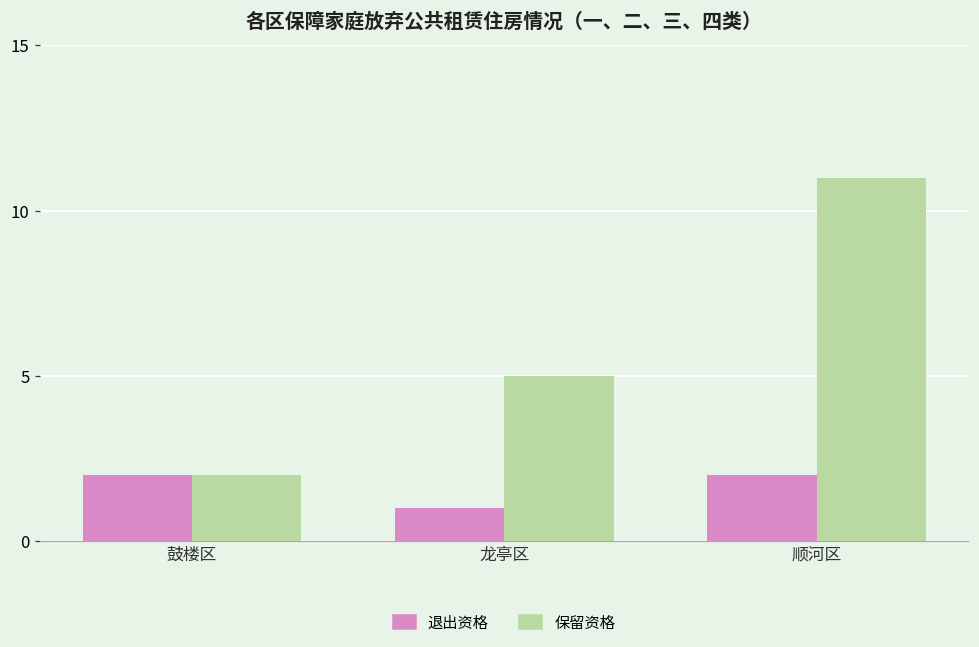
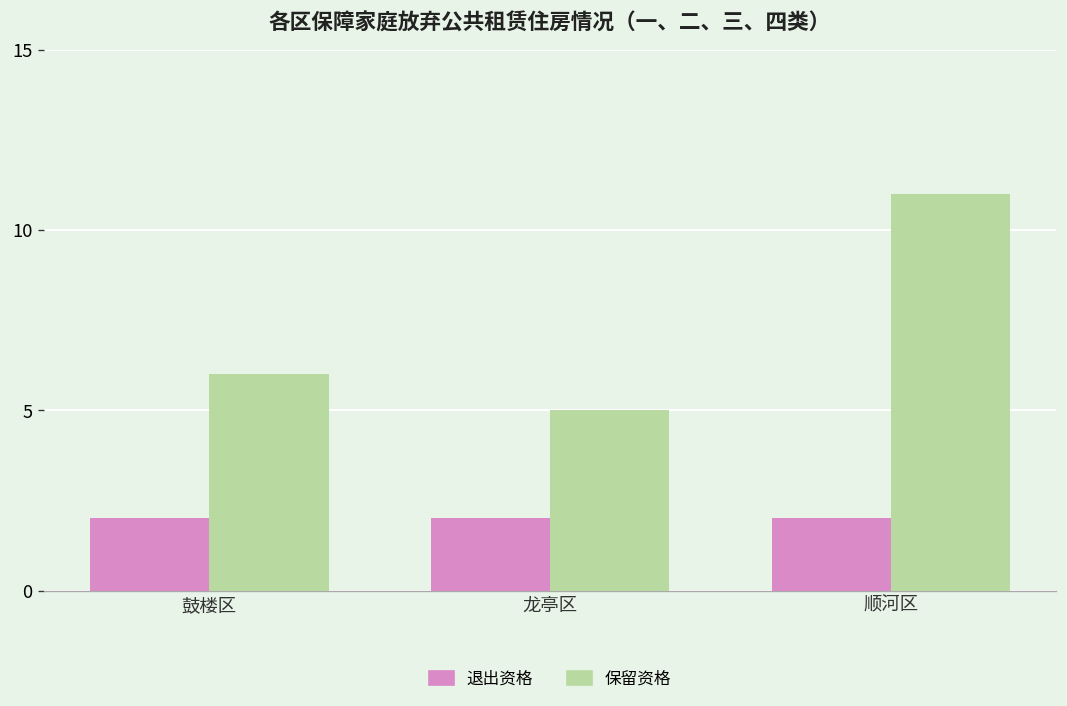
保留资格, 鼓楼区: 2 -> 6
退出资格, 龙亭区: 1 -> 2
